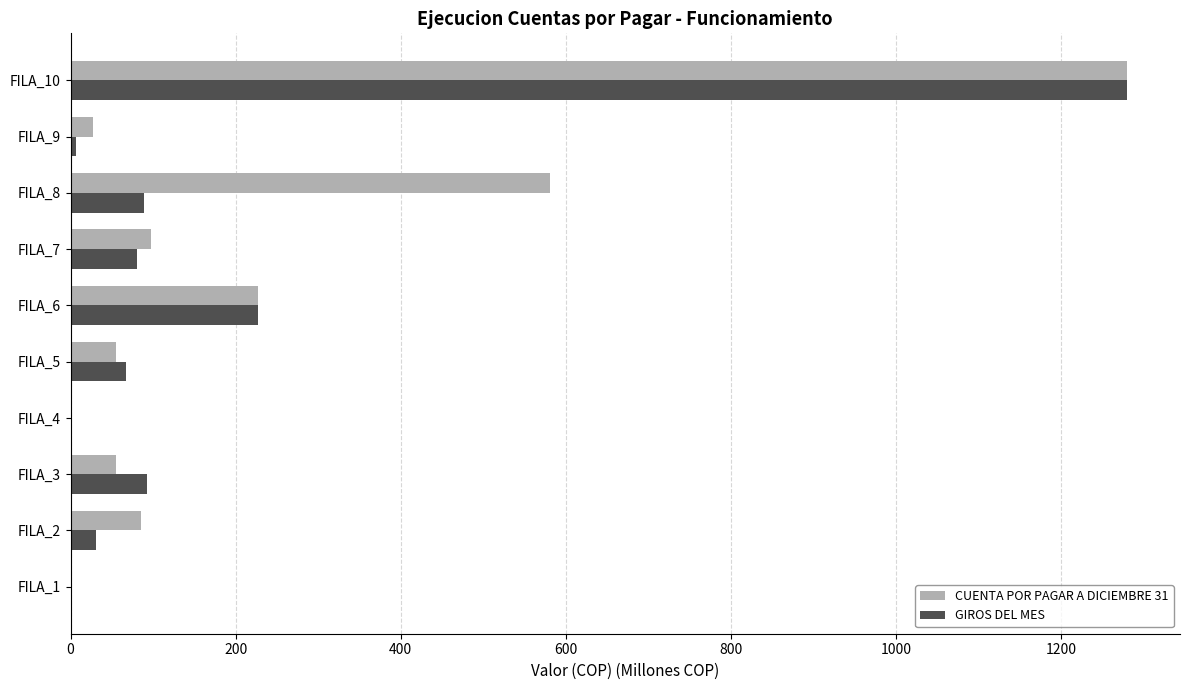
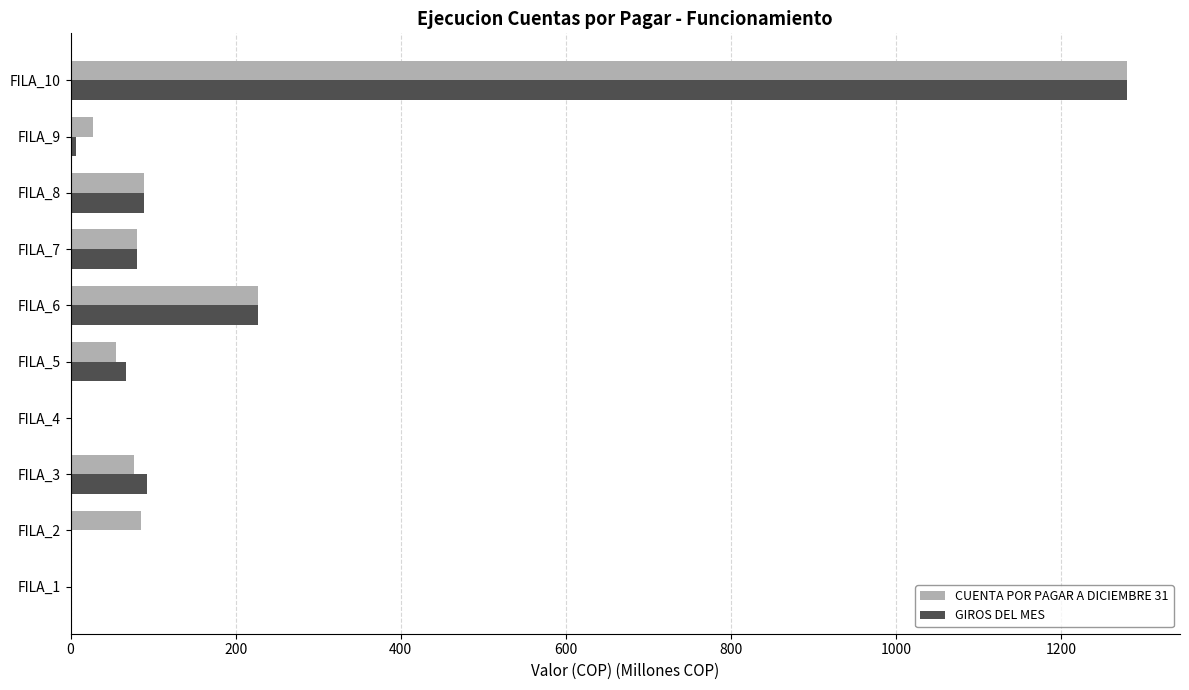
CUENTA POR PAGAR A DICIEMBRE 31, FILA_8: 580 -> 90
CUENTA POR PAGAR A DICIEMBRE 31, FILA_7: 100 -> 80
CUENTA POR PAGAR A DICIEMBRE 31, FILA_3: 50 -> 80
GIROS DEL MES, FILA_2: 30 -> 0
